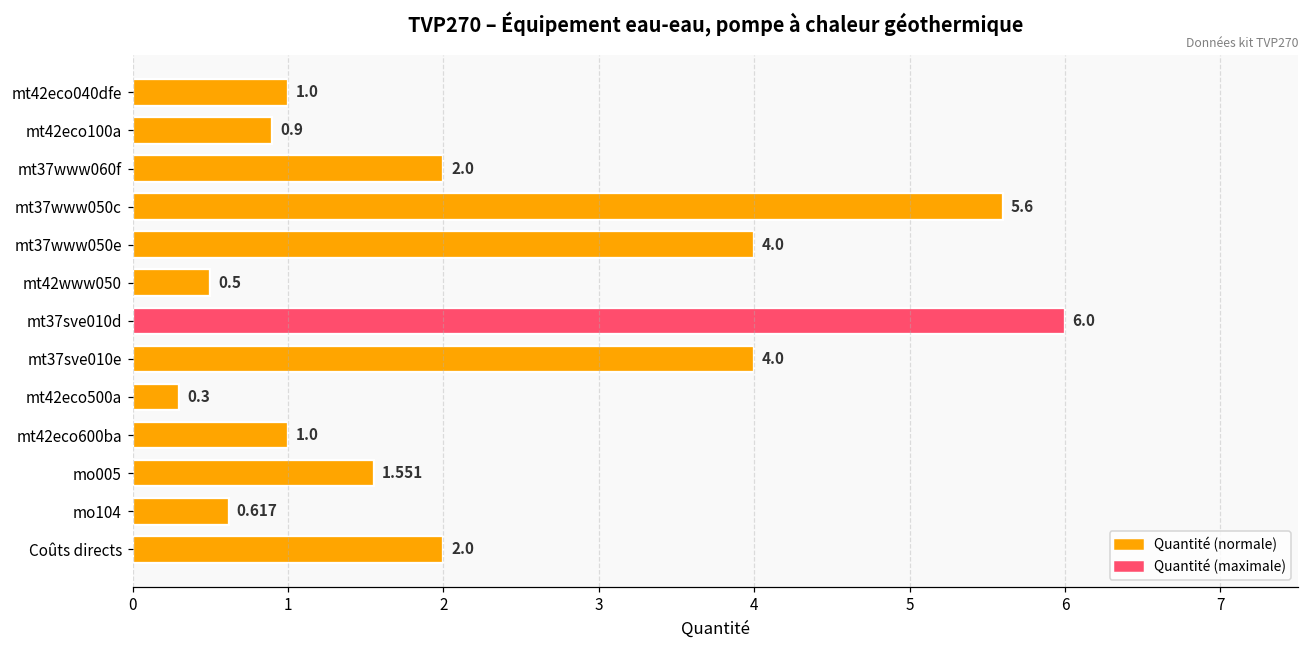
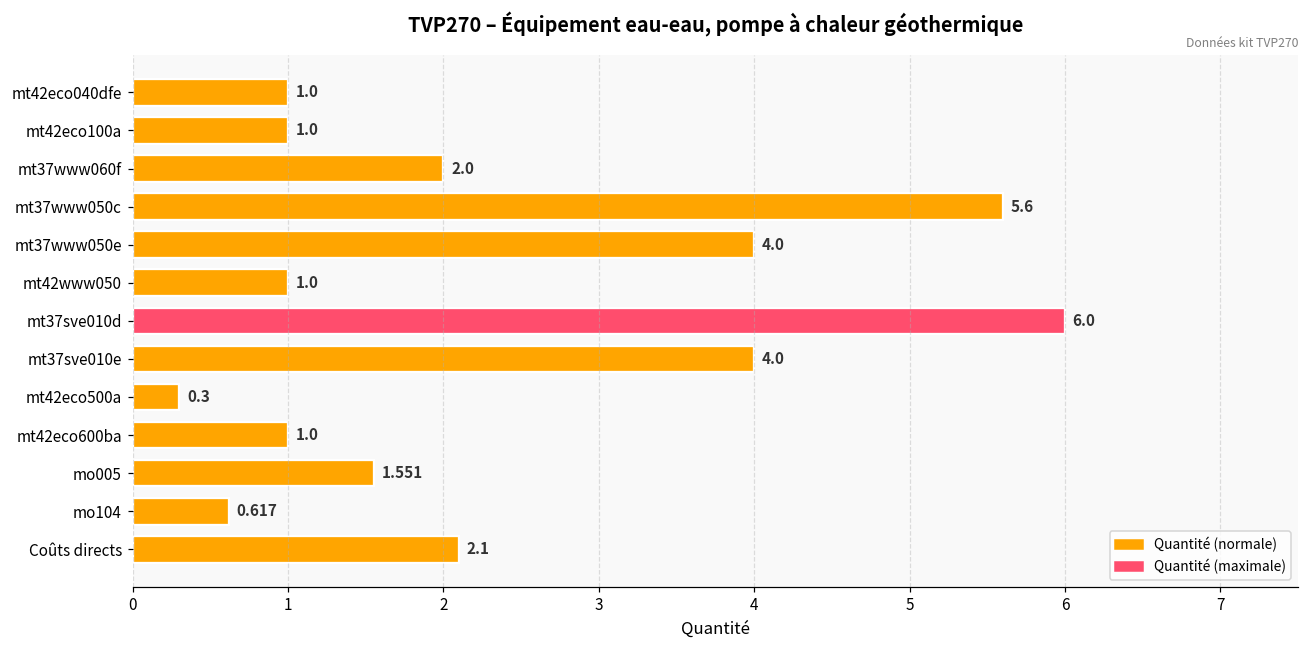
mt42eco100a: 0.9 -> 1.0
mt42www050: 0.5 -> 1.0
Coûts directs: 2.0 -> 2.1
